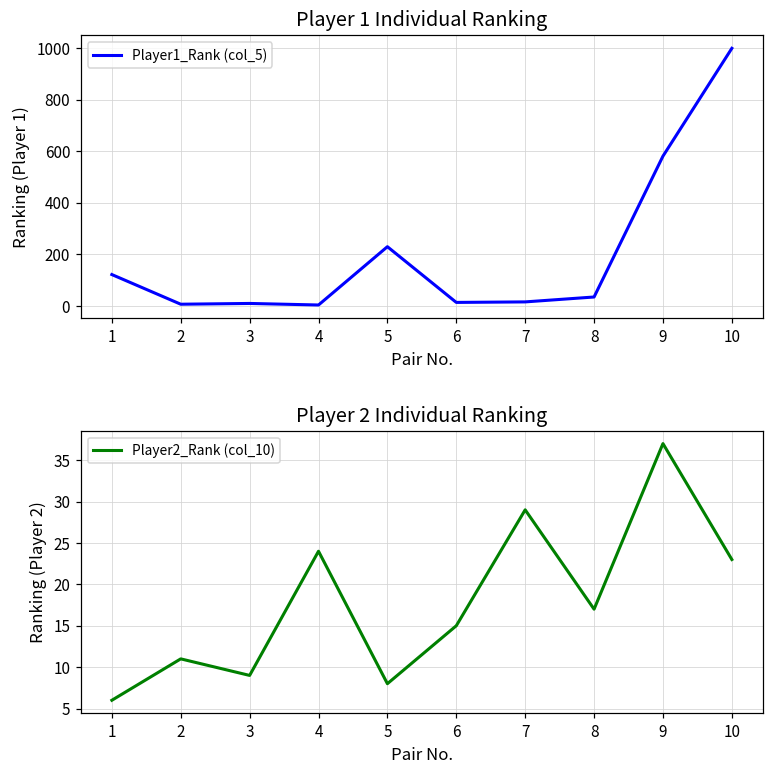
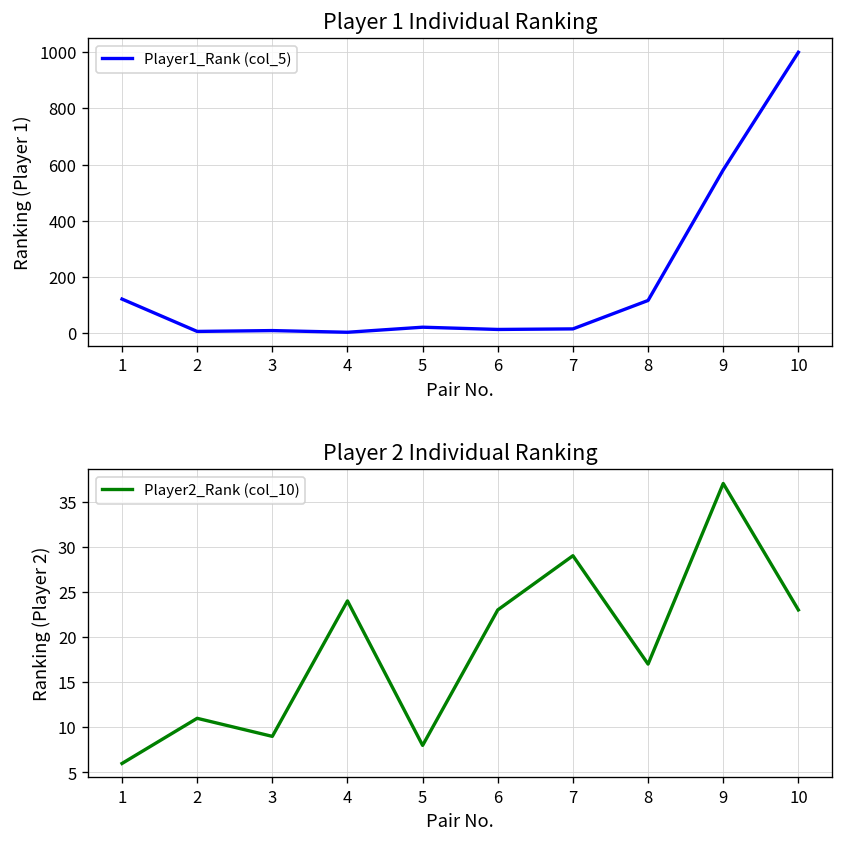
Player 1 Individual Ranking, 5: 230 -> 20
Player 1 Individual Ranking, 8: 40 -> 120
Player 2 Individual Ranking, 6: 15 -> 23
